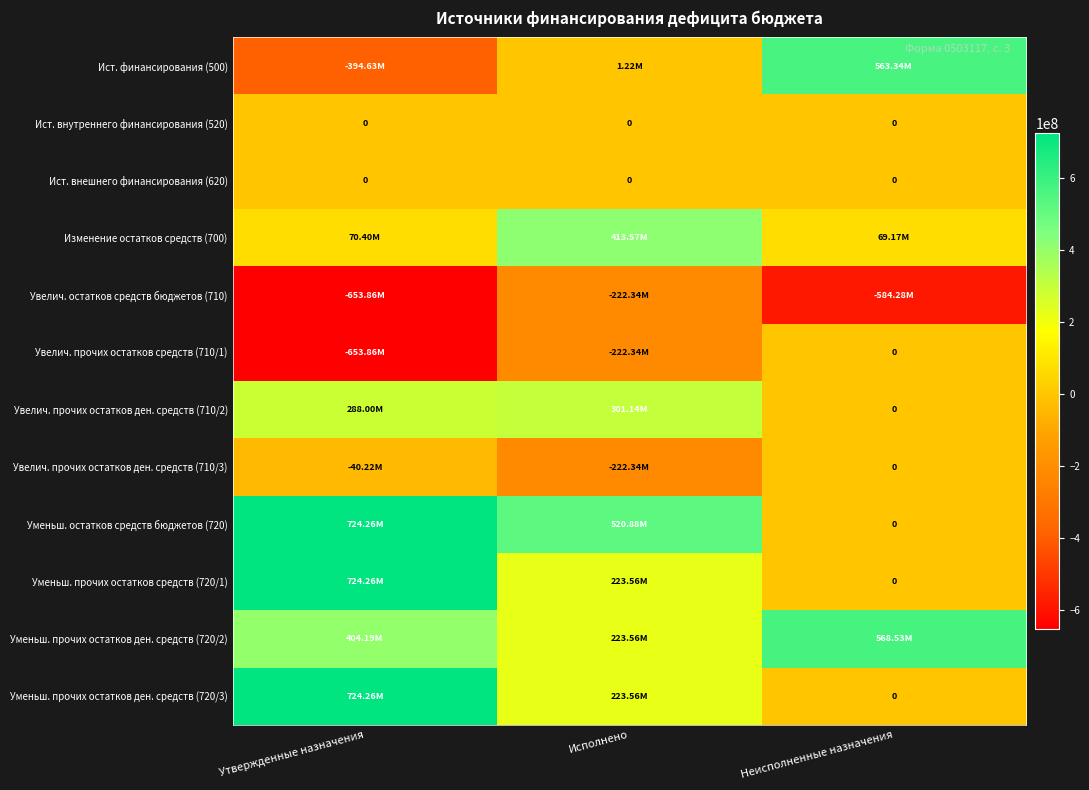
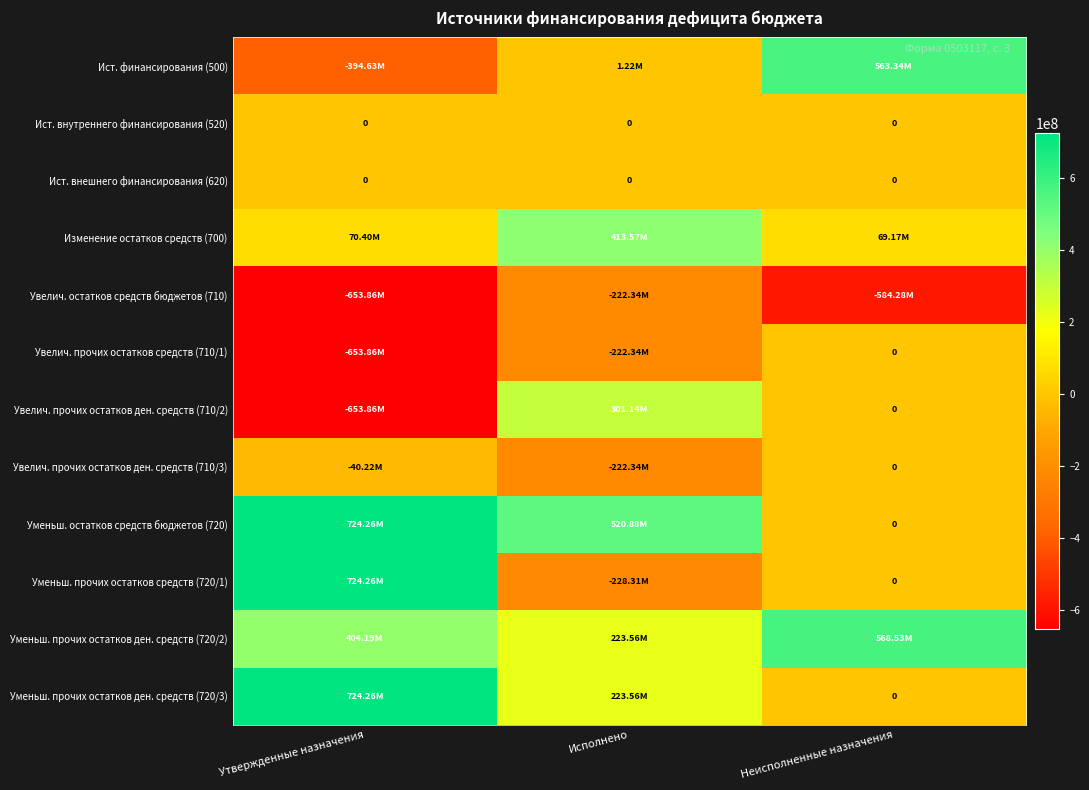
Увелич. прочих остатков ден. средств (710/2), Утвержденные назначения: 288.00M -> -653.86M
Уменьш. прочих остатков средств (720/1), Исполнено: 223.56M -> -228.31M
